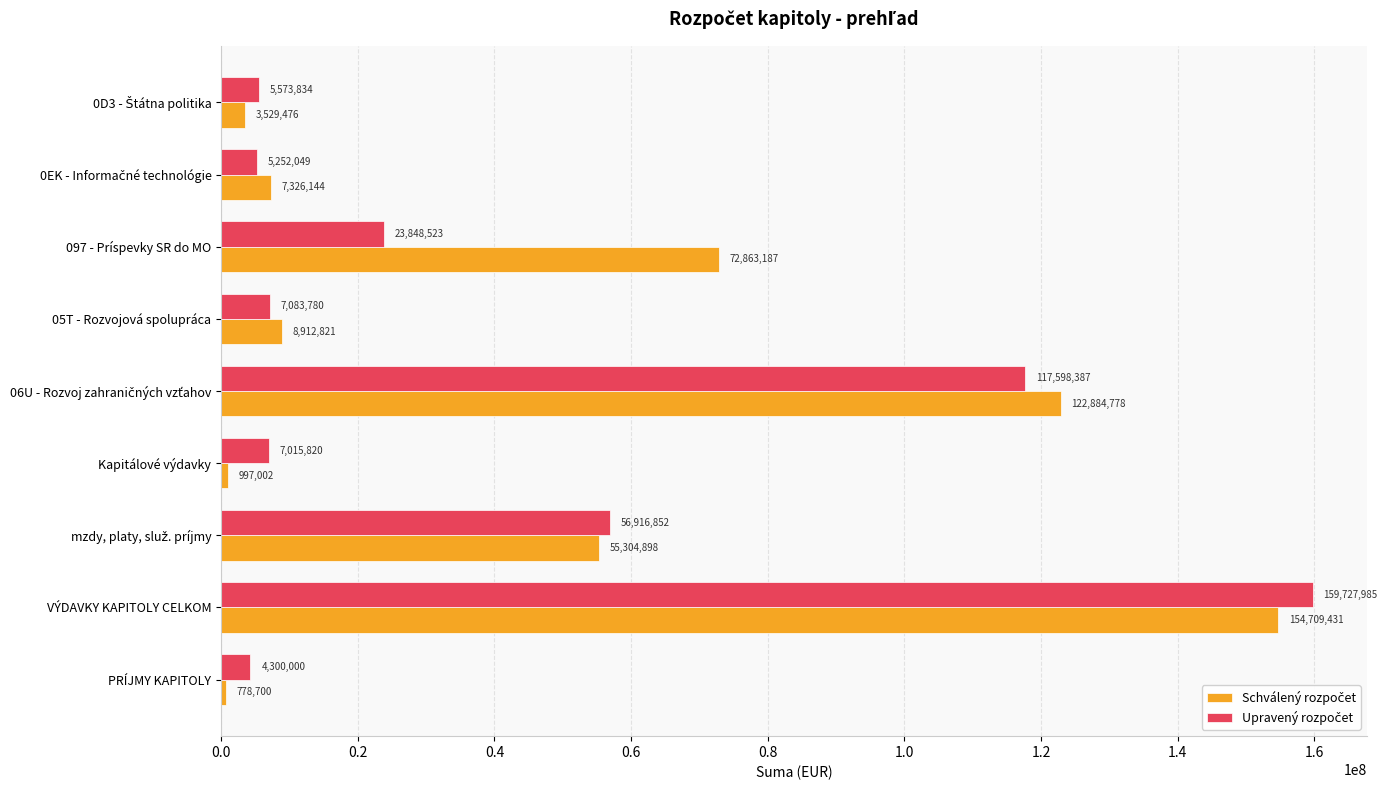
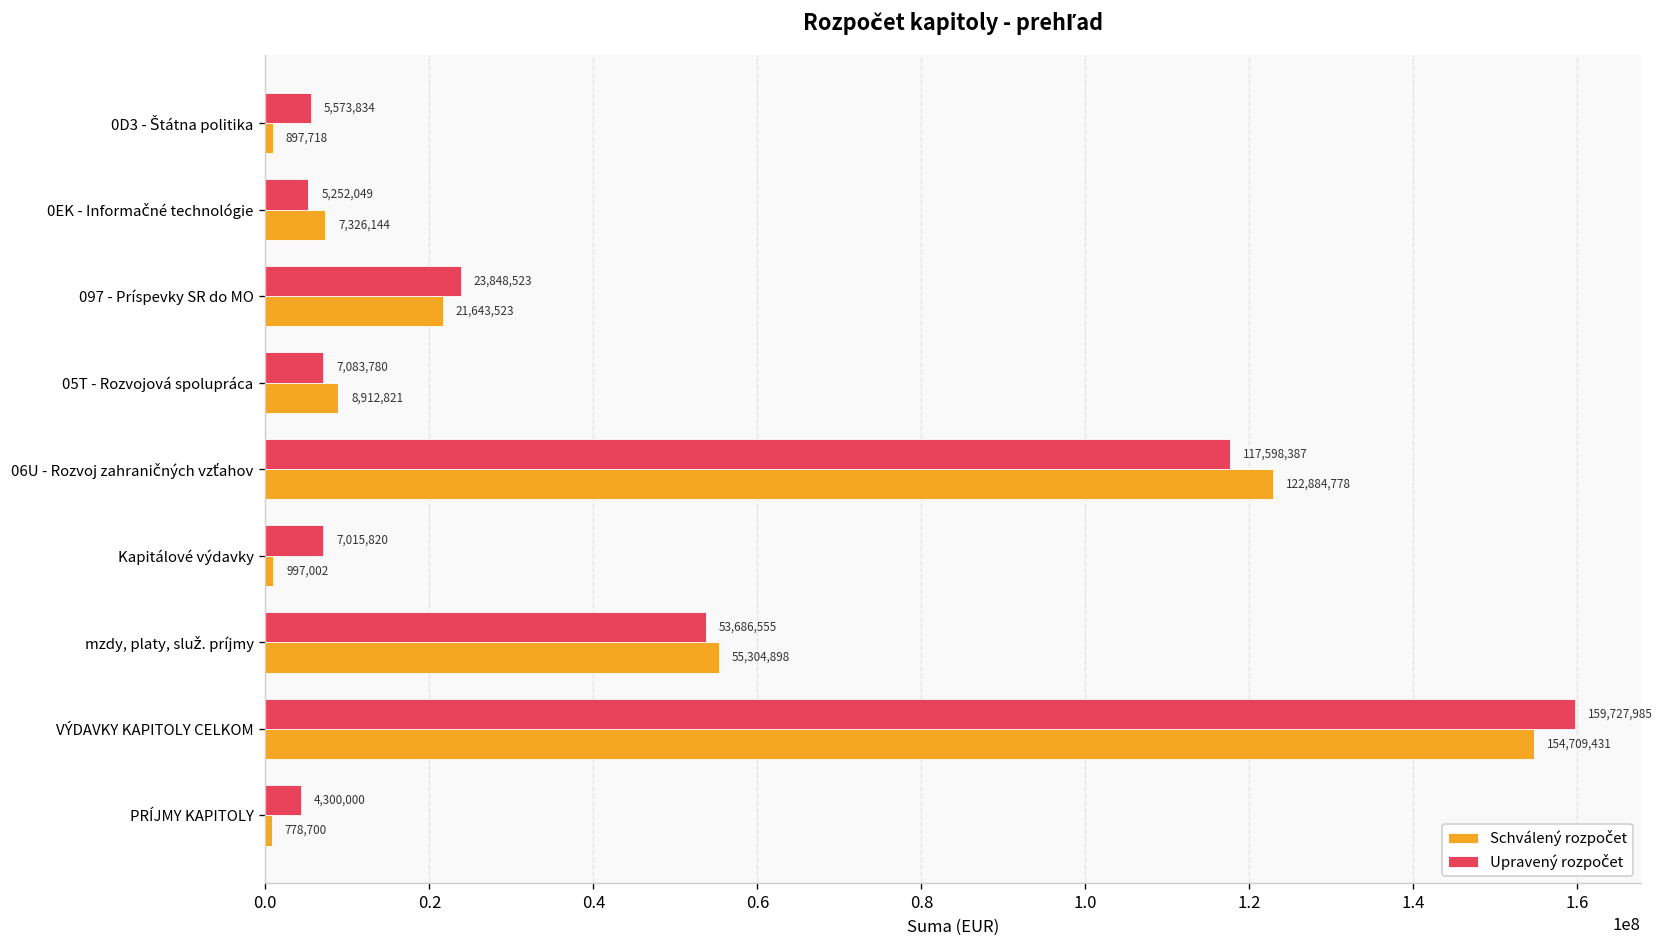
Schválený rozpočet, 0D3 - Štátna politika: 3,529,476 -> 897,718
Schválený rozpočet, 097 - Príspevky SR do MO: 72,863,187 -> 21,643,523
Upravený rozpočet, mzdy, platy, služ. príjmy: 56,916,852 -> 53,686,555
